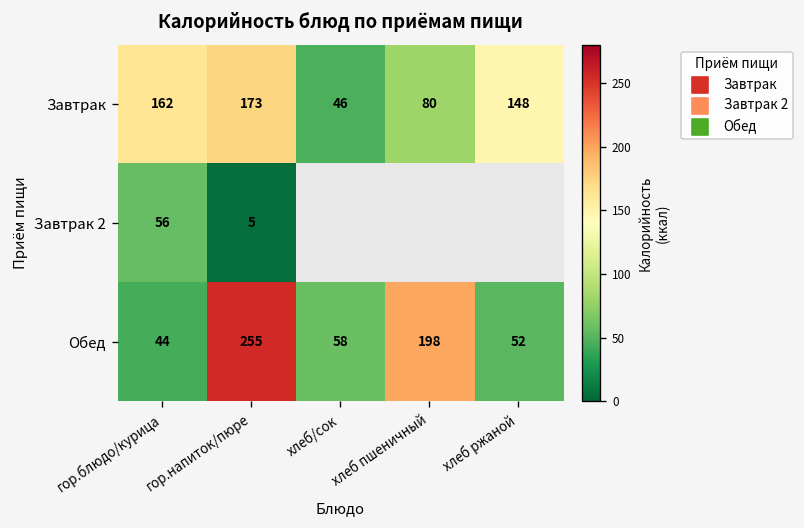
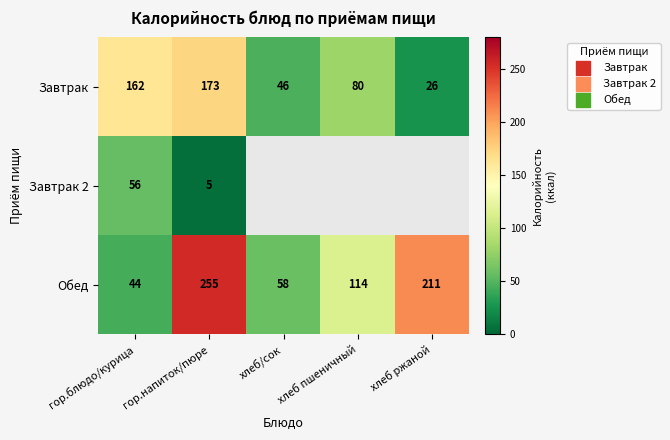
Завтрак, хлеб ржаной: 148 -> 26
Обед, хлеб пшеничный: 198 -> 114
Обед, хлеб ржаной: 52 -> 211
